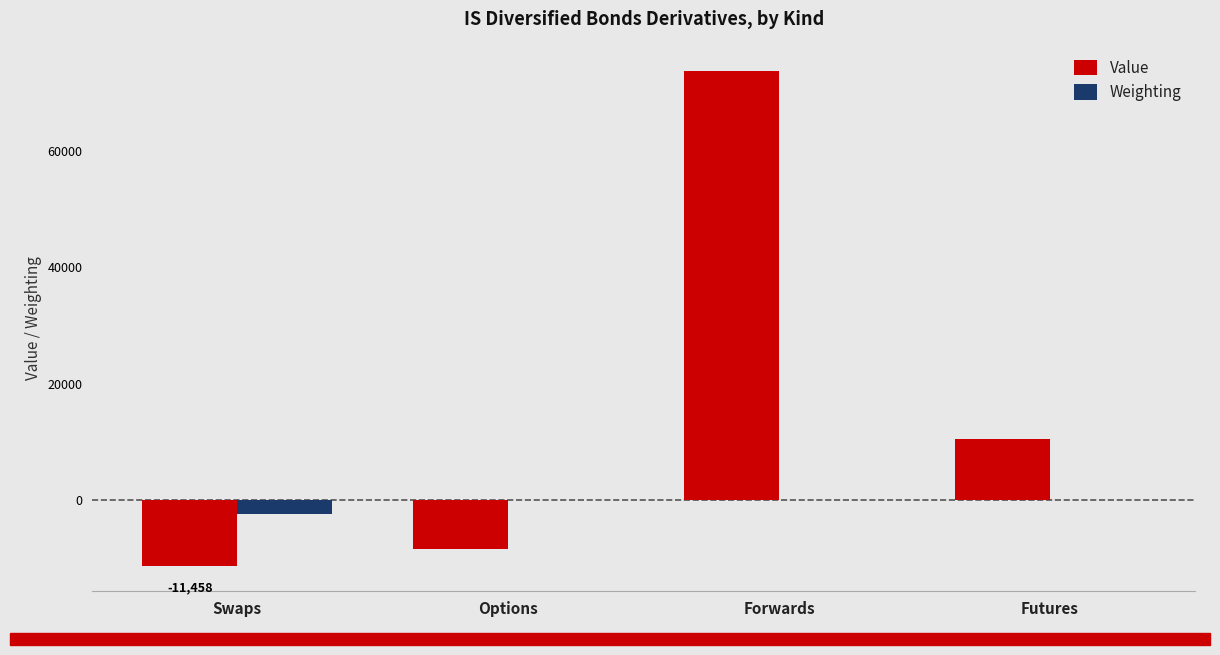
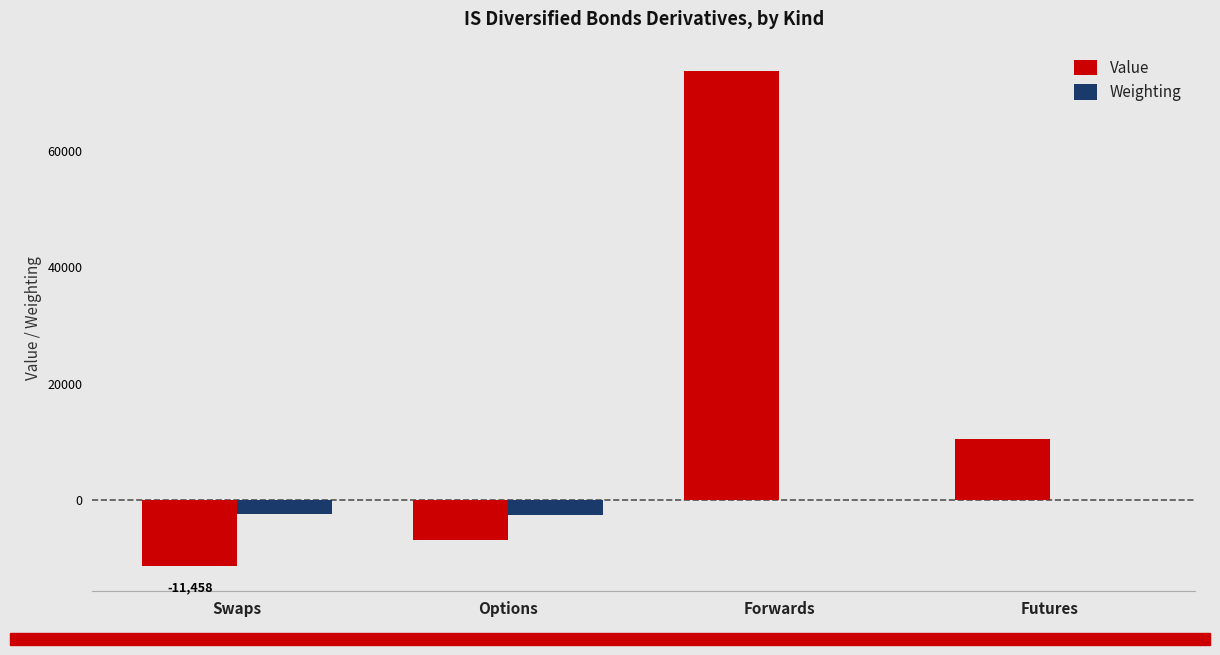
Value, Options: -8000 -> -7000
Weighting, Options: 0 -> -3000
